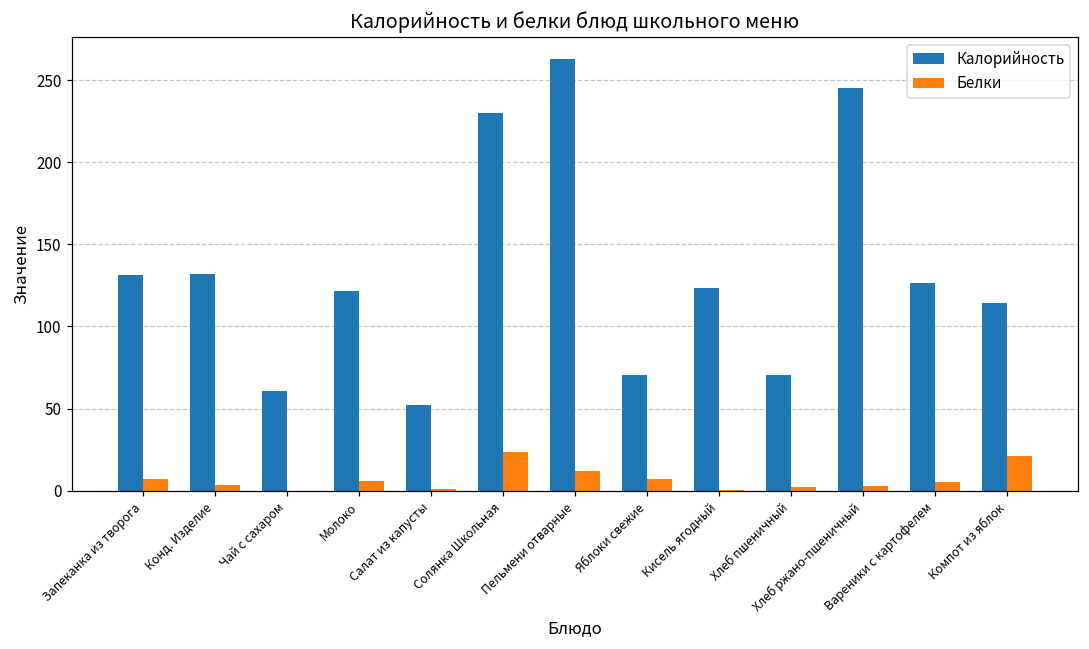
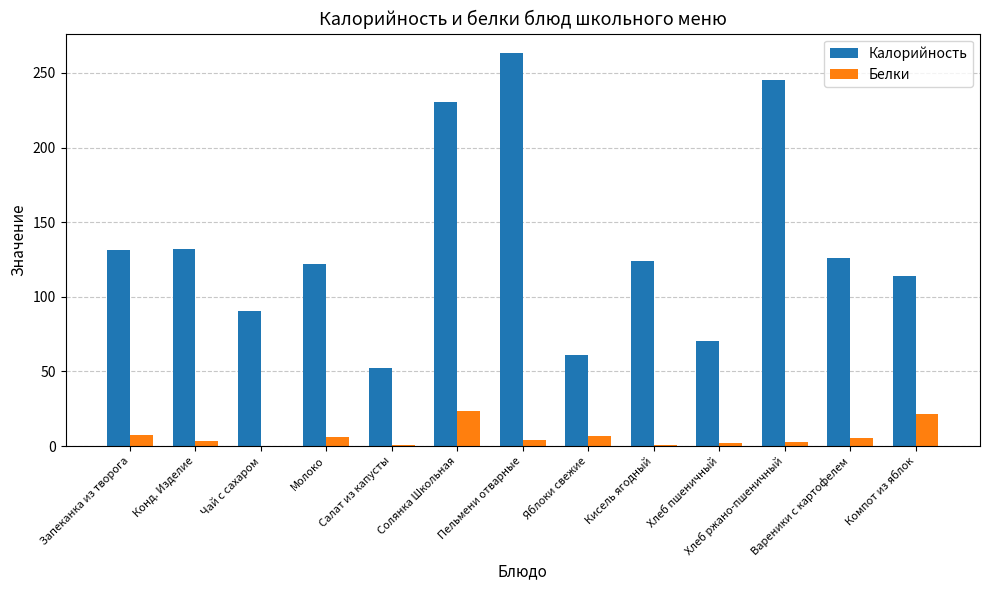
Калорийность, Чай с сахаром: 60 -> 91
Белки, Пельмени отварные: 12 -> 4
Калорийность, Яблоки свежие: 71 -> 61
